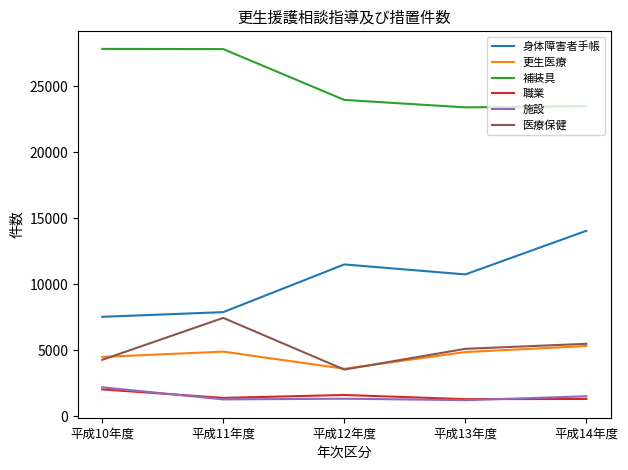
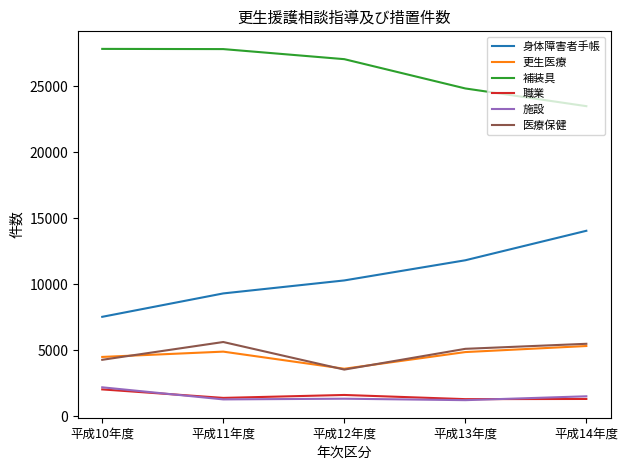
身体障害者手帳, 平成11年度: 7900 -> 9300
医療保健, 平成11年度: 7500 -> 5600
身体障害者手帳, 平成12年度: 11500 -> 10300
補装具, 平成12年度: 23900 -> 27000
身体障害者手帳, 平成13年度: 10700 -> 11800
補装具, 平成13年度: 23400 -> 24800
